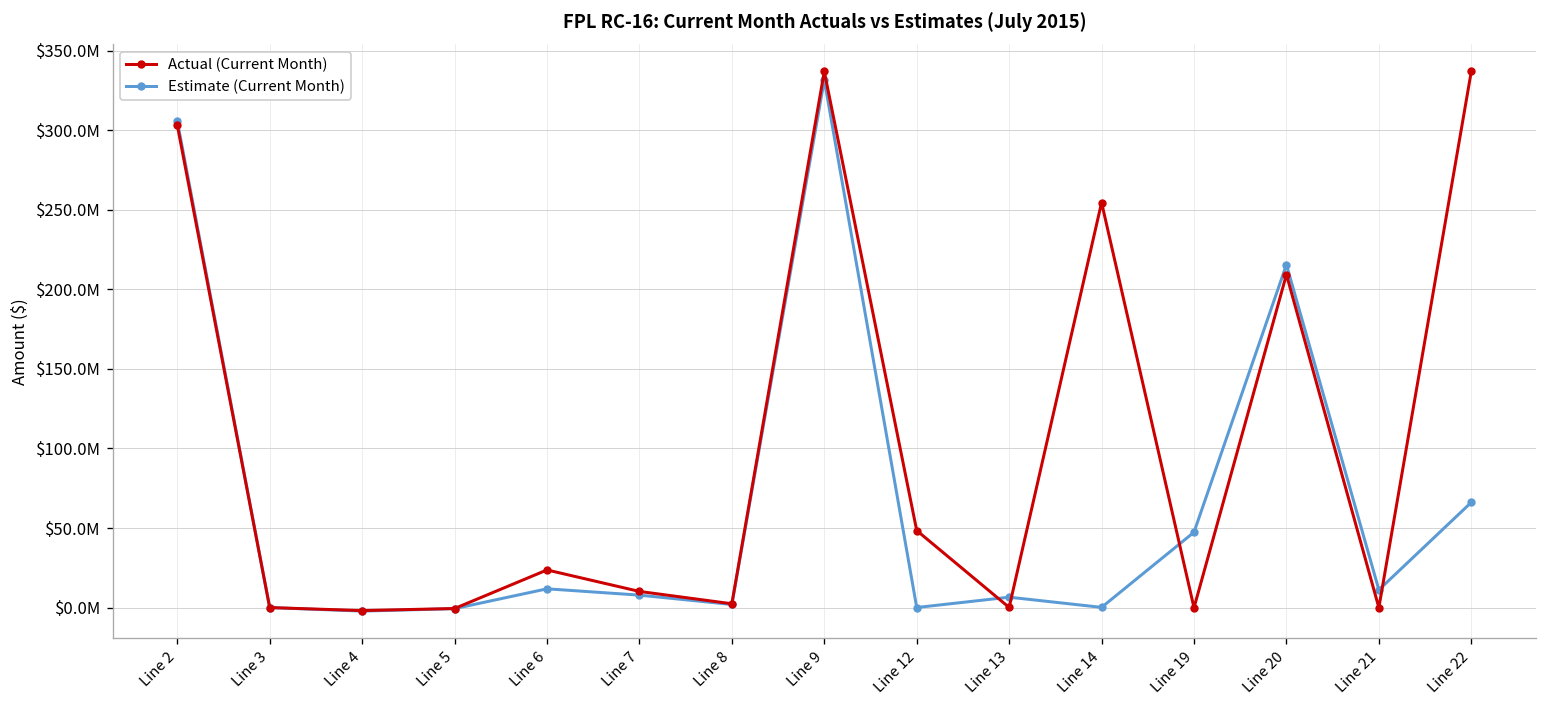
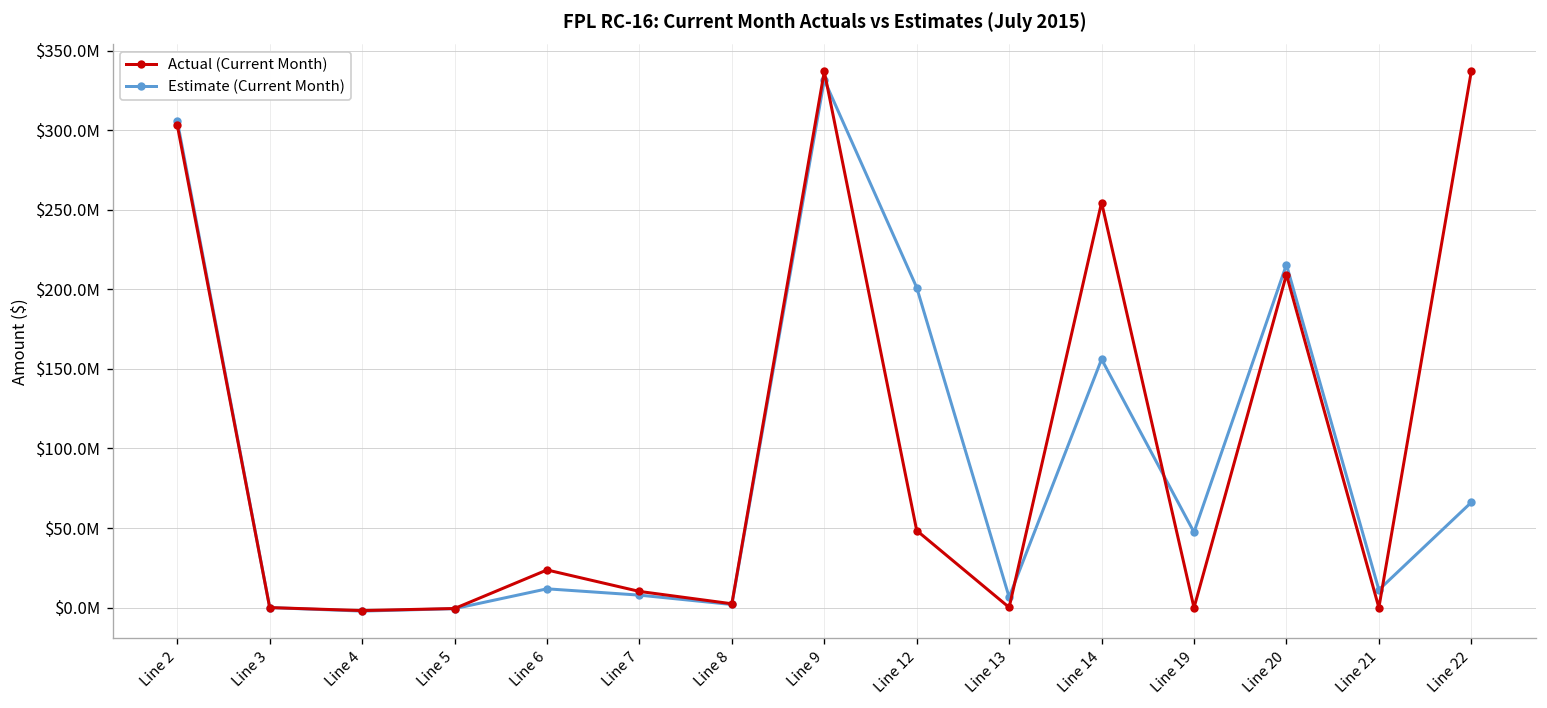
Estimate (Current Month), Line 12: $0 -> $201000000
Estimate (Current Month), Line 14: $0 -> $156000000
